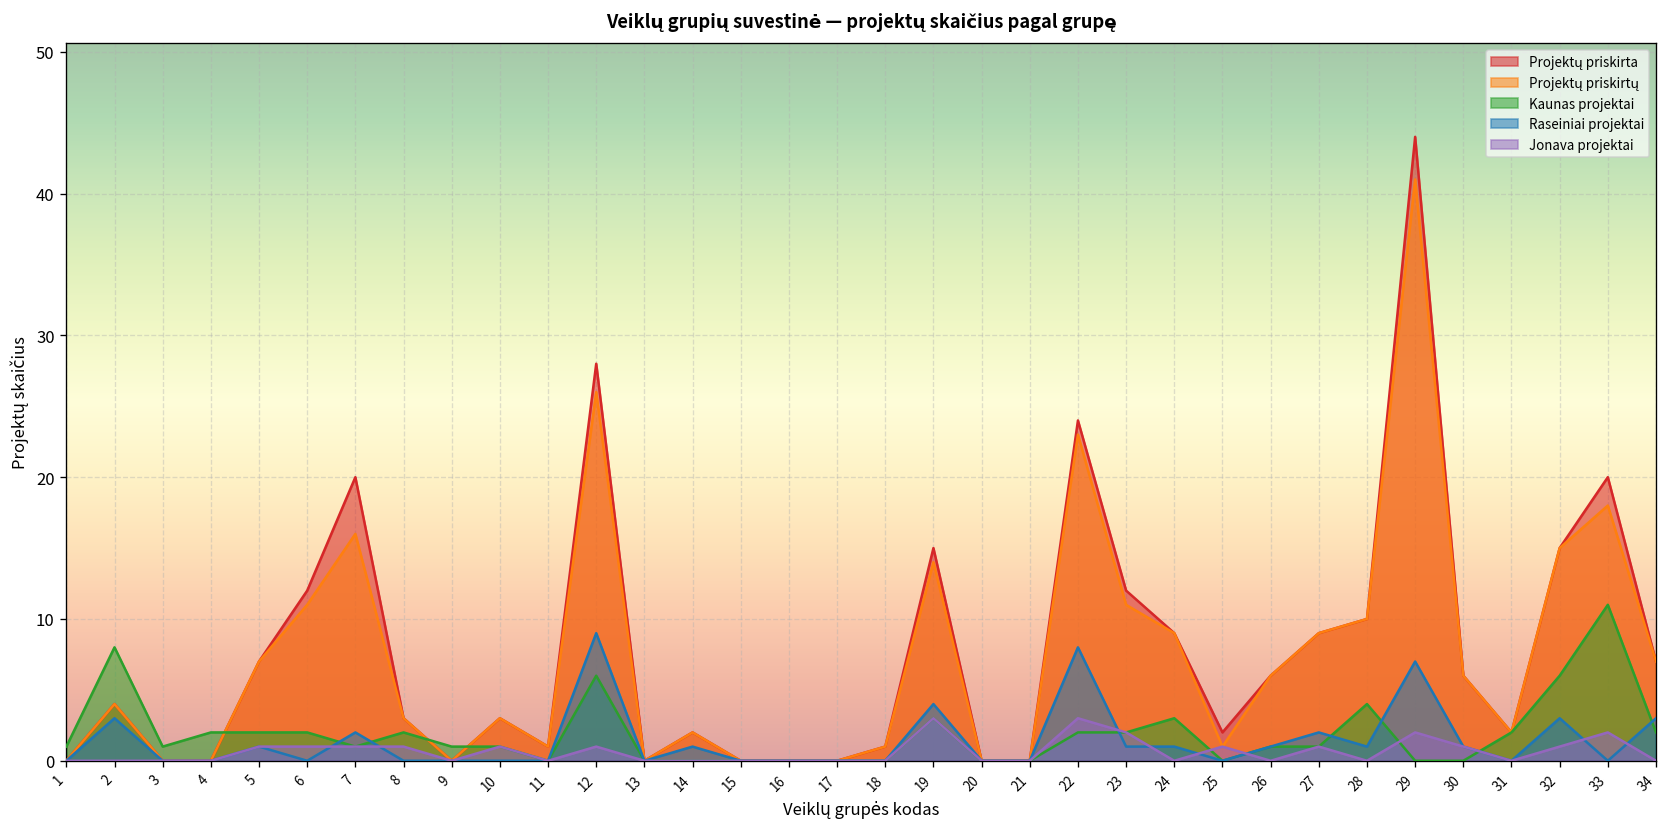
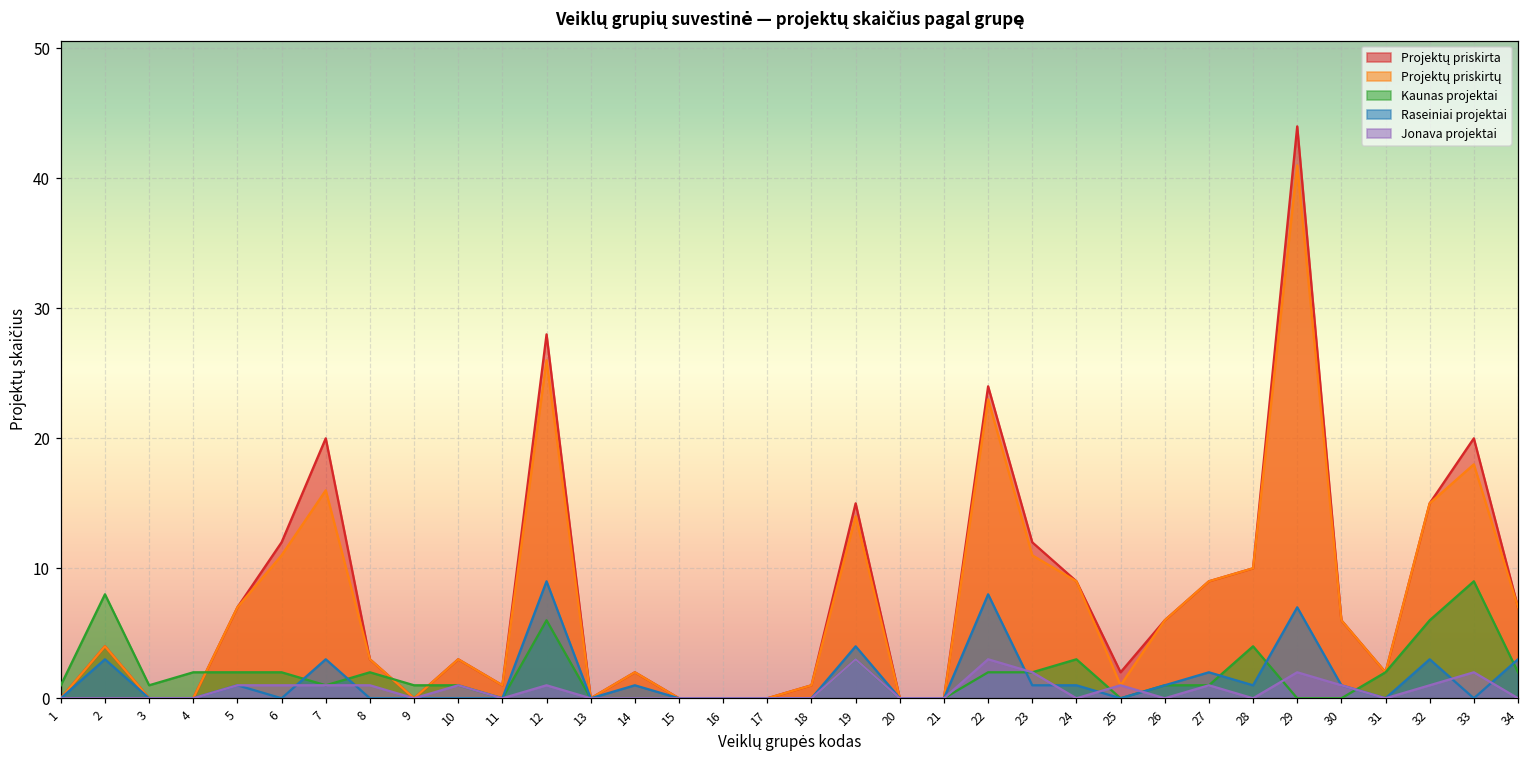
Raseiniai projektai, 7: 2 -> 3
Kaunas projektai, 33: 11 -> 9
